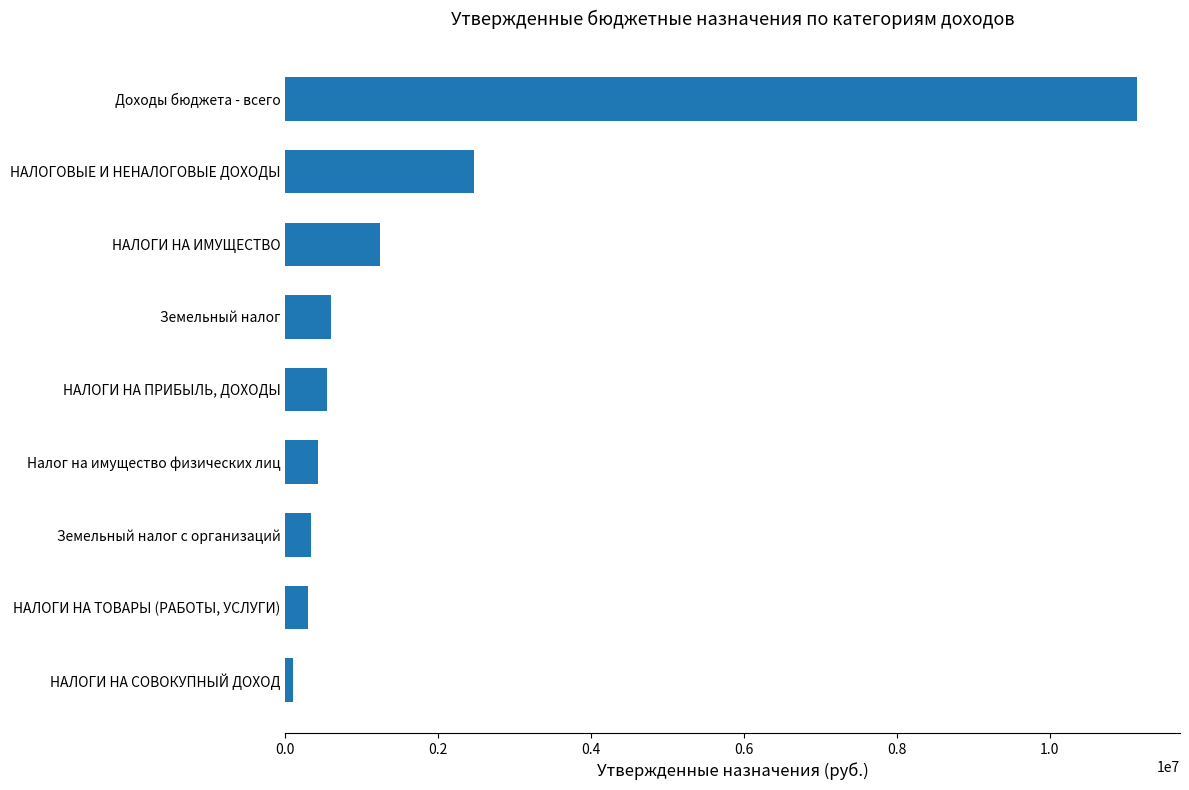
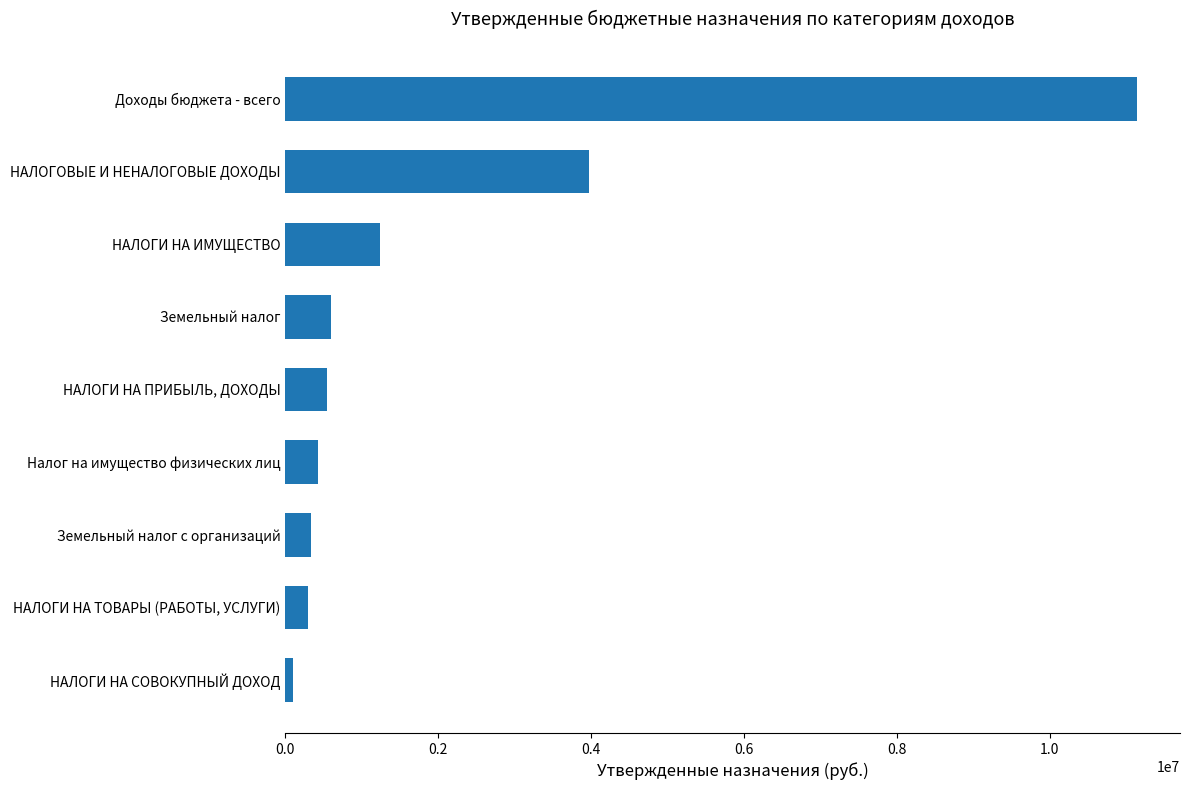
НАЛОГОВЫЕ И НЕНАЛОГОВЫЕ ДОХОДЫ: 2500000 -> 4000000
